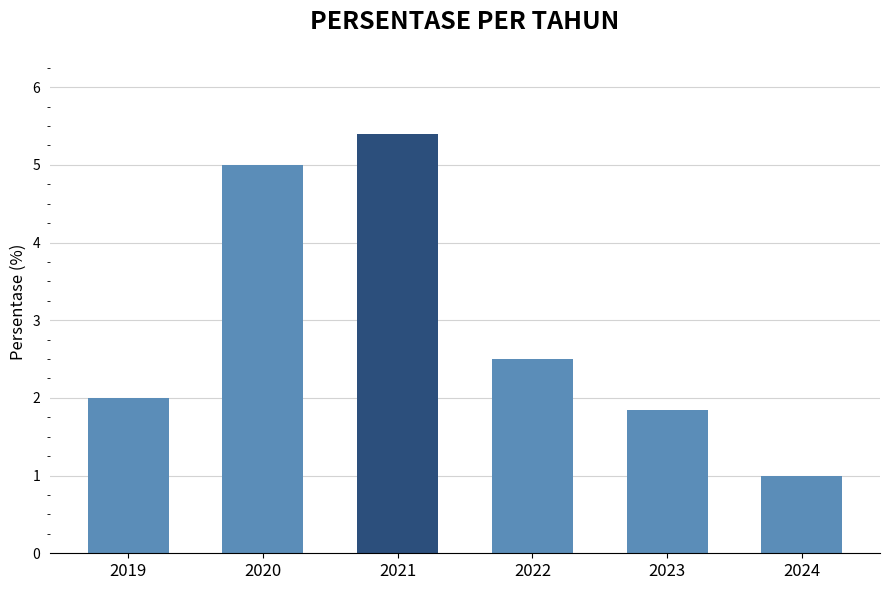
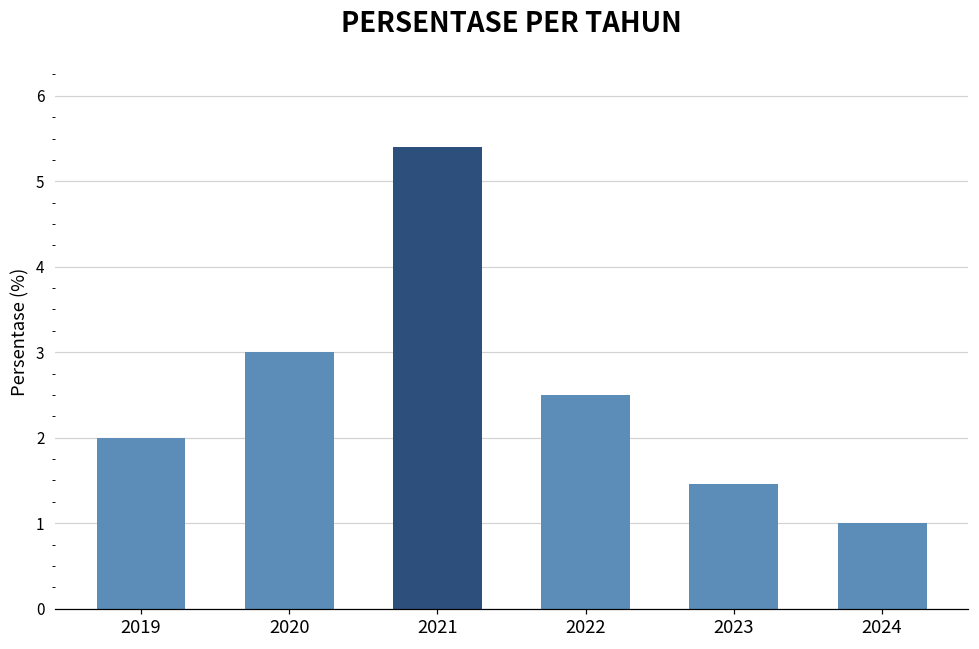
2020: 5 -> 3
2023: 1.8 -> 1.5
